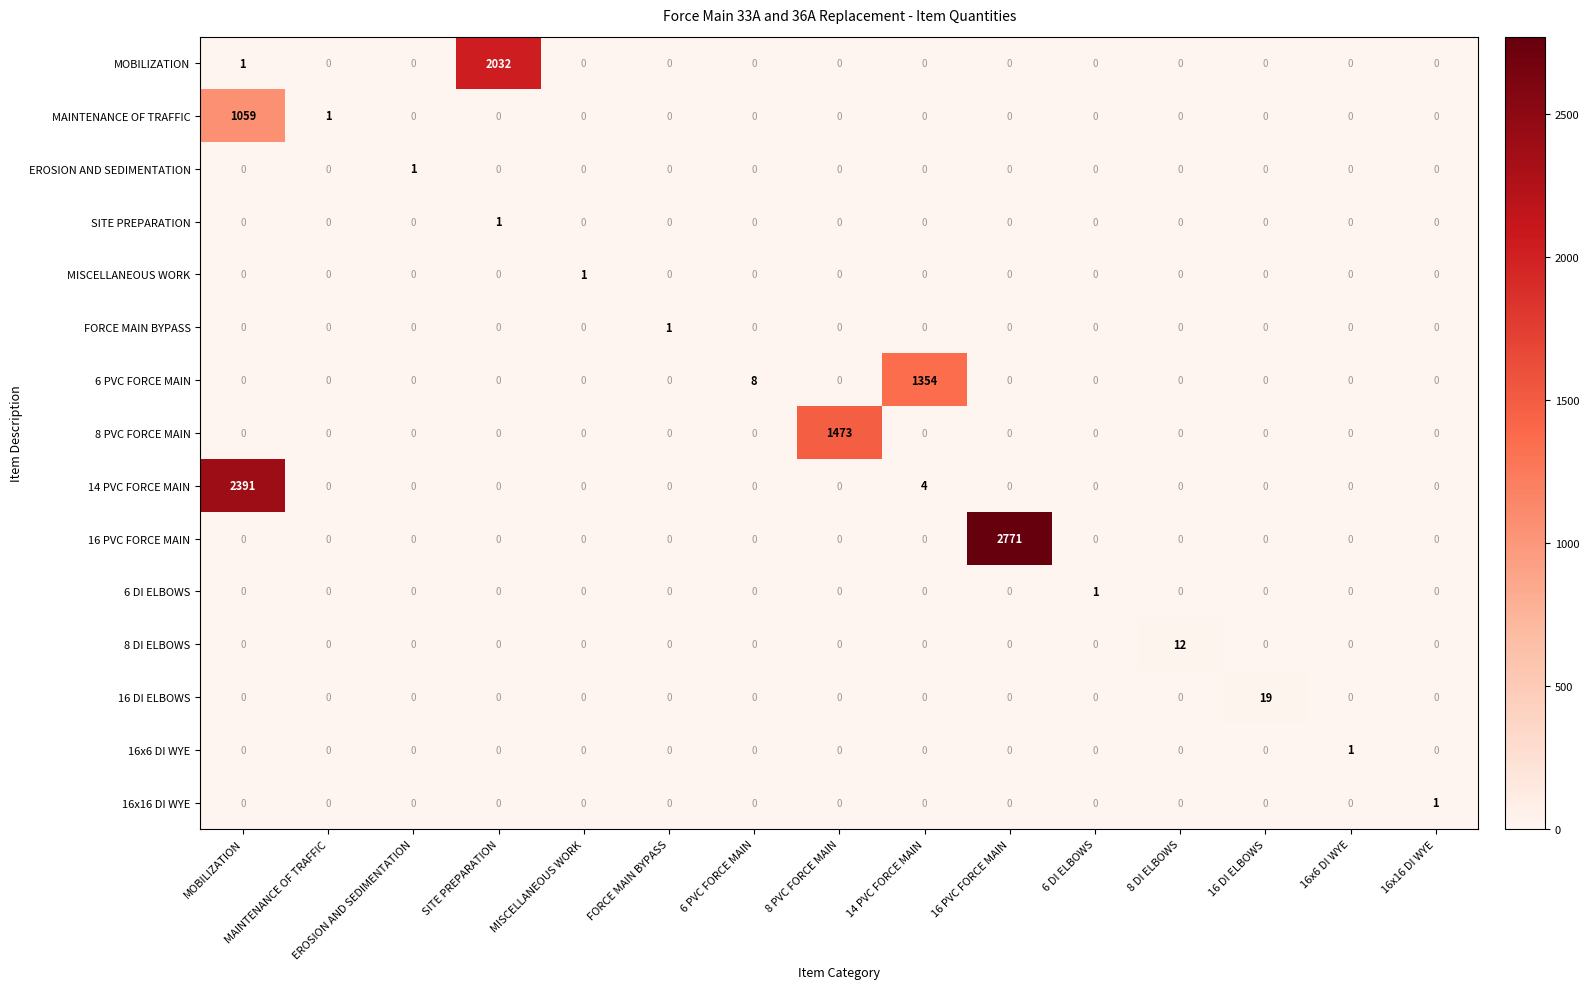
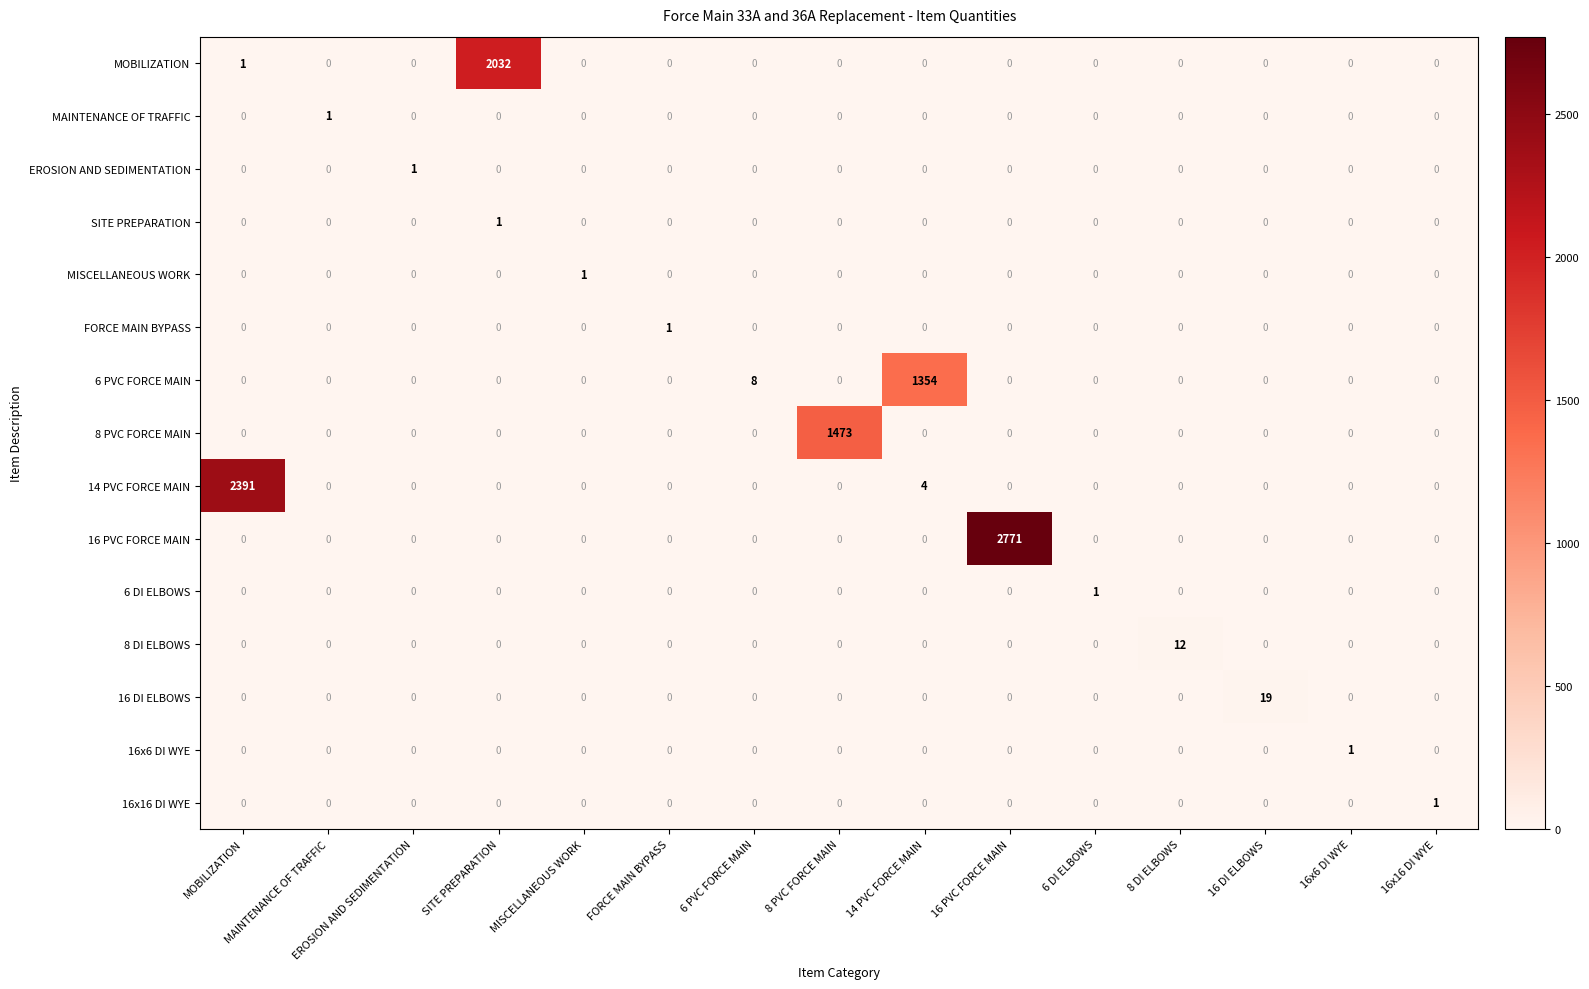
MAINTENANCE OF TRAFFIC, MOBILIZATION: 1059 -> 0
